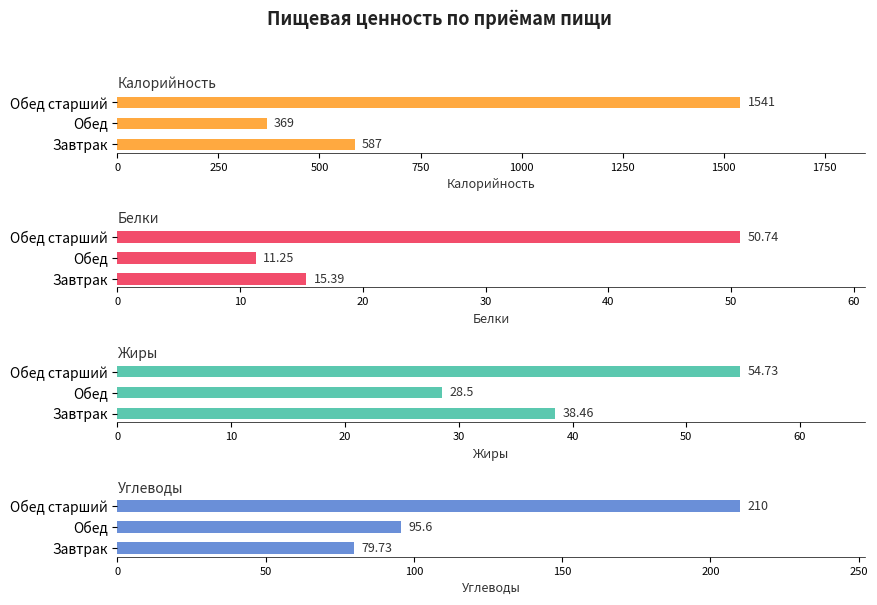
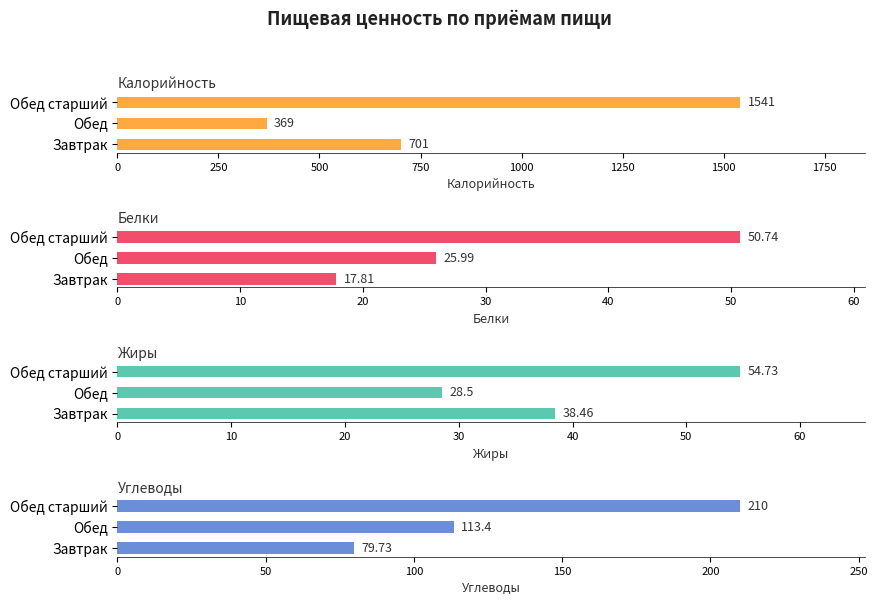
Калорийность, Завтрак: 587 -> 701
Белки, Обед: 11.25 -> 25.99
Белки, Завтрак: 15.39 -> 17.81
Углеводы, Обед: 95.6 -> 113.4
